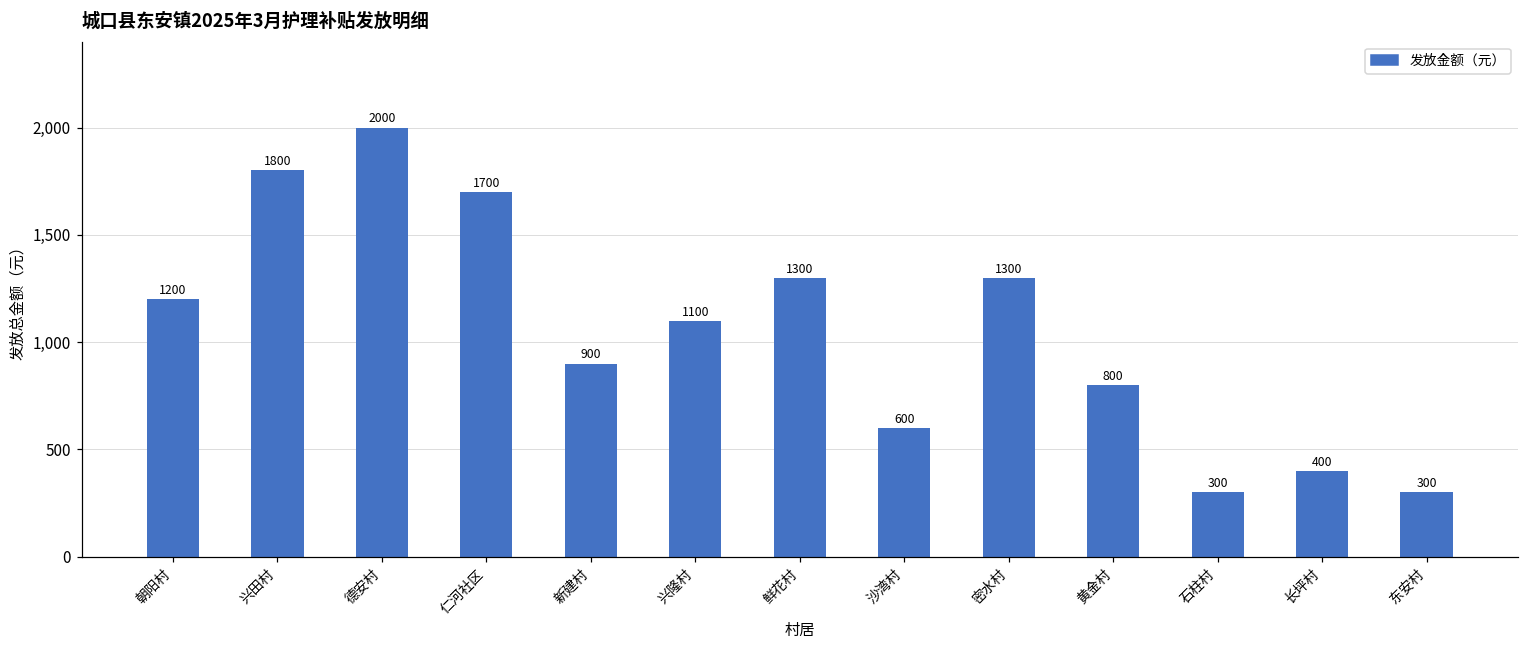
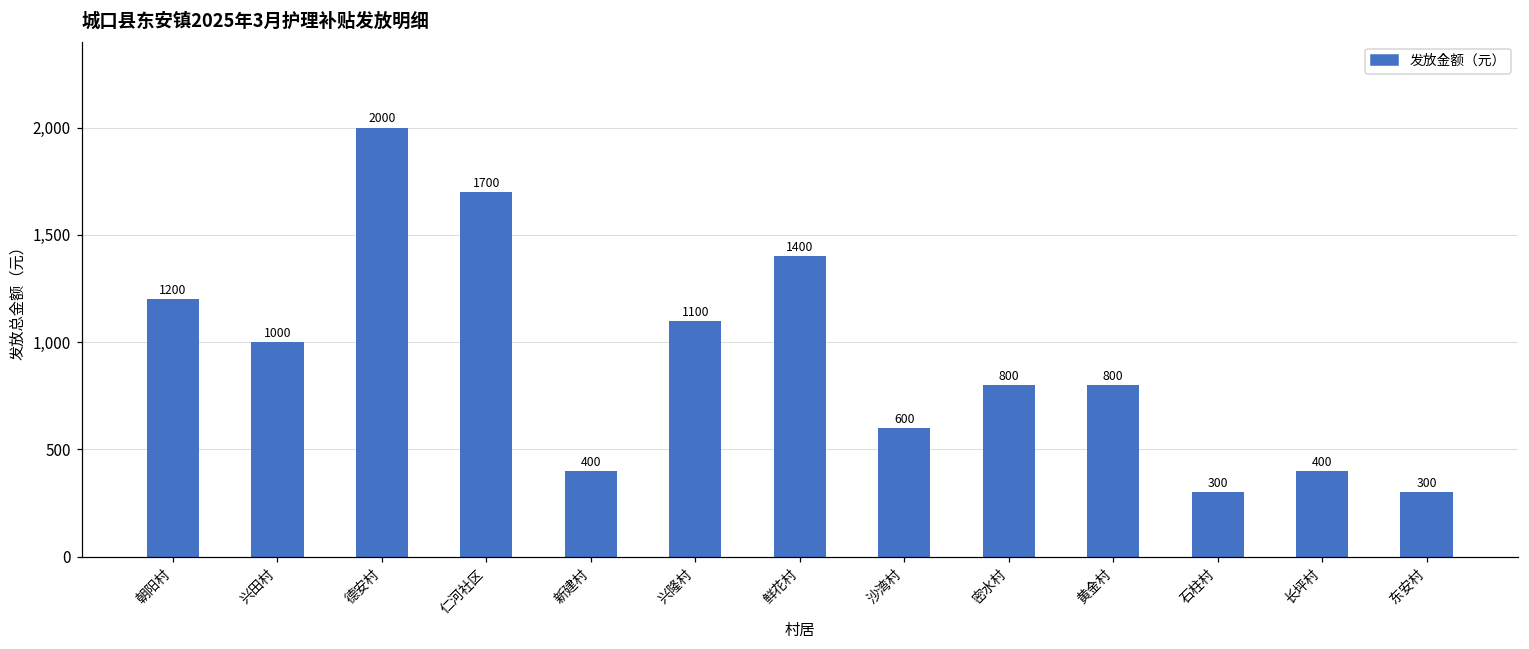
兴田村: 1800 -> 1000
新建村: 900 -> 400
鲜花村: 1300 -> 1400
密水村: 1300 -> 800
